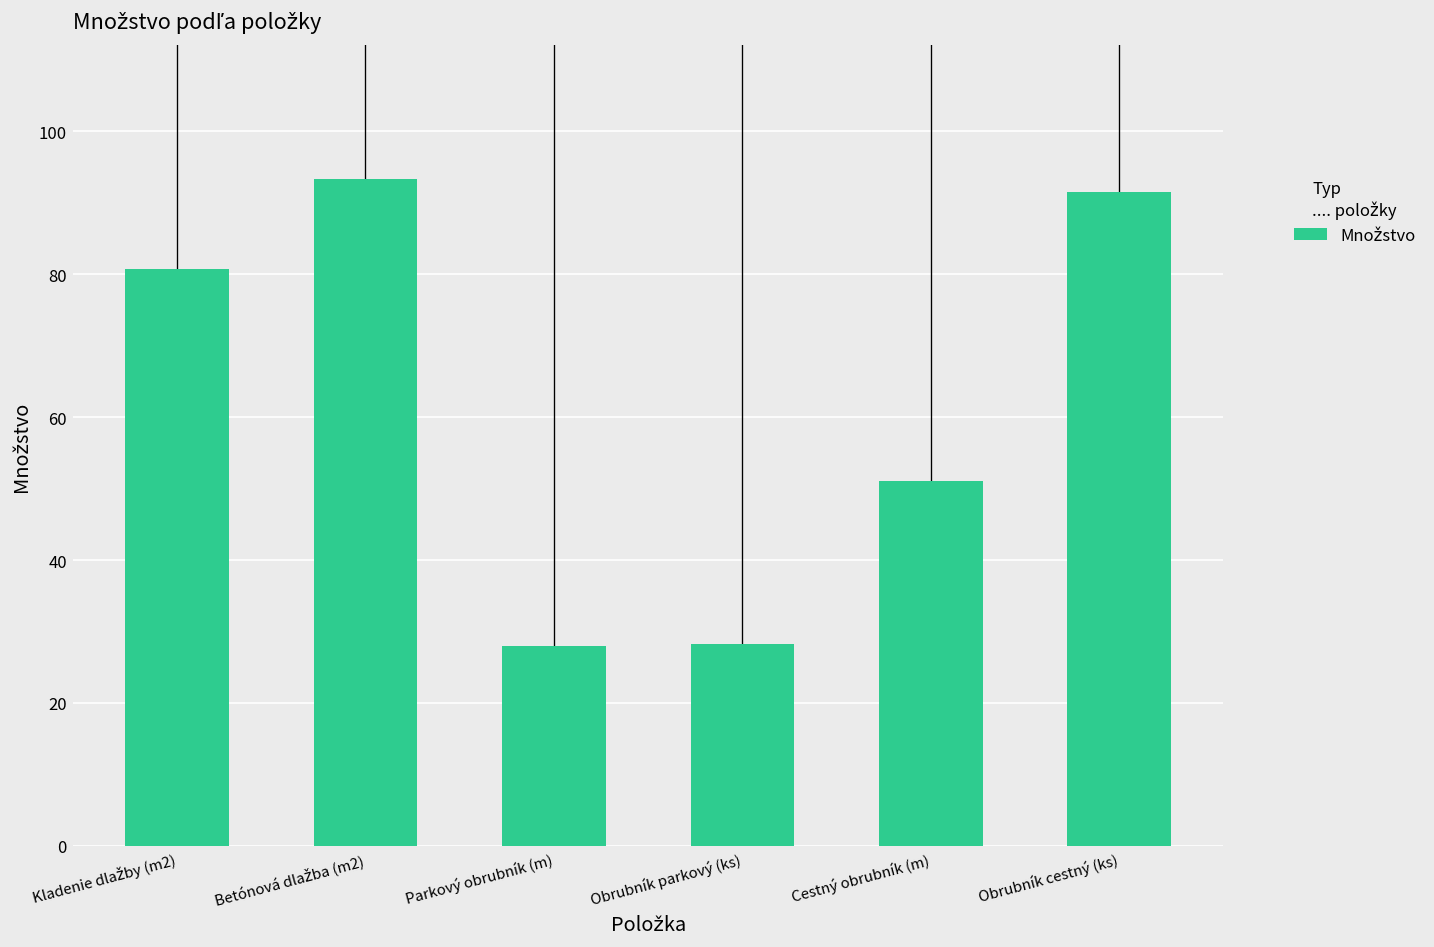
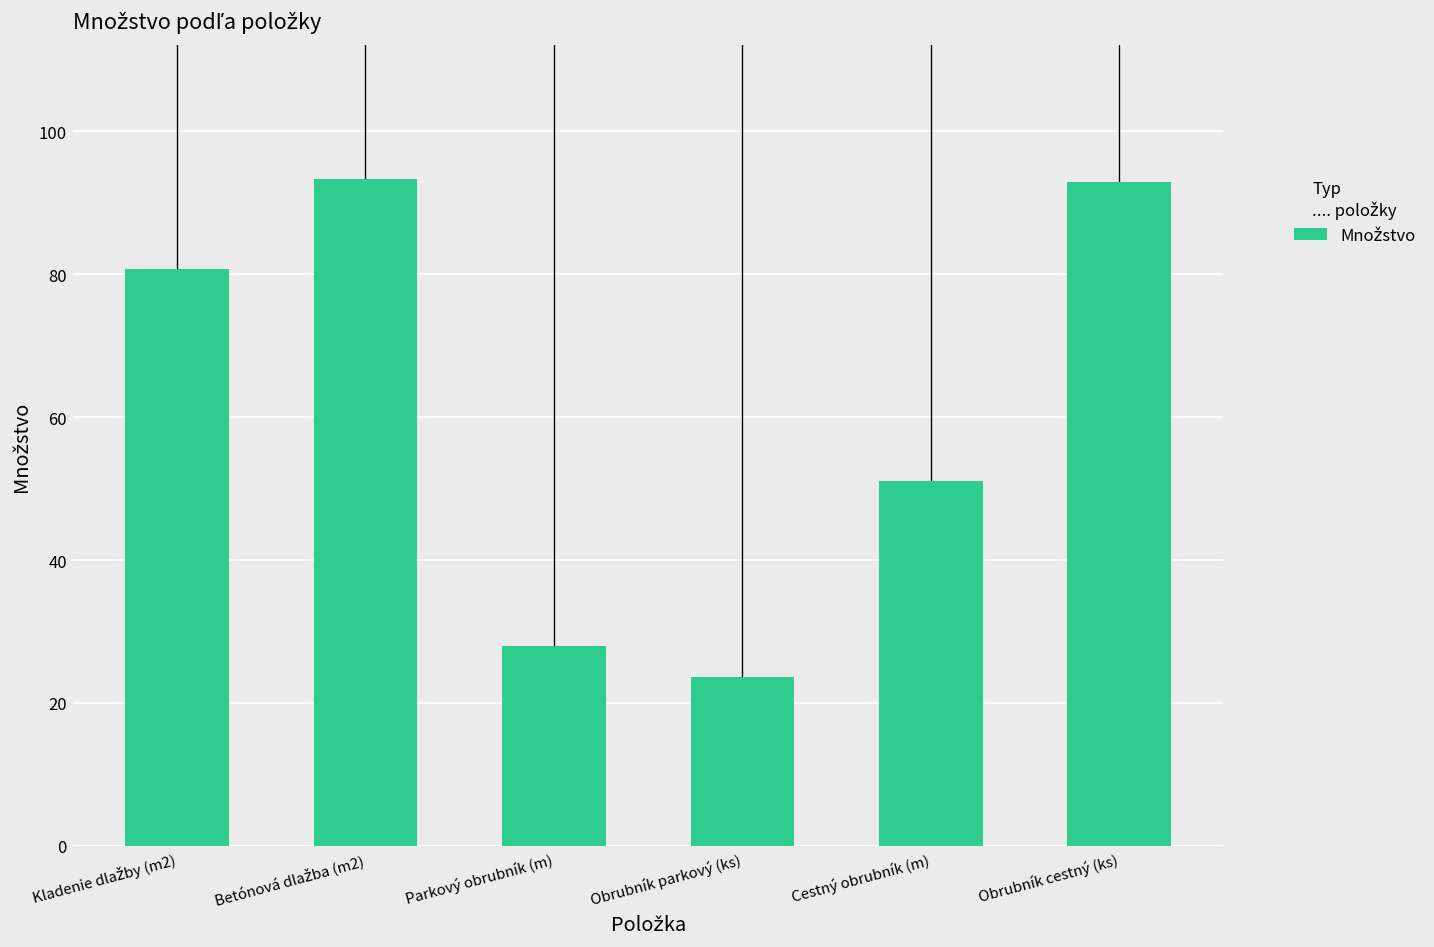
Obrubník parkový (ks): 28 -> 24
Obrubník cestný (ks): 92 -> 93
